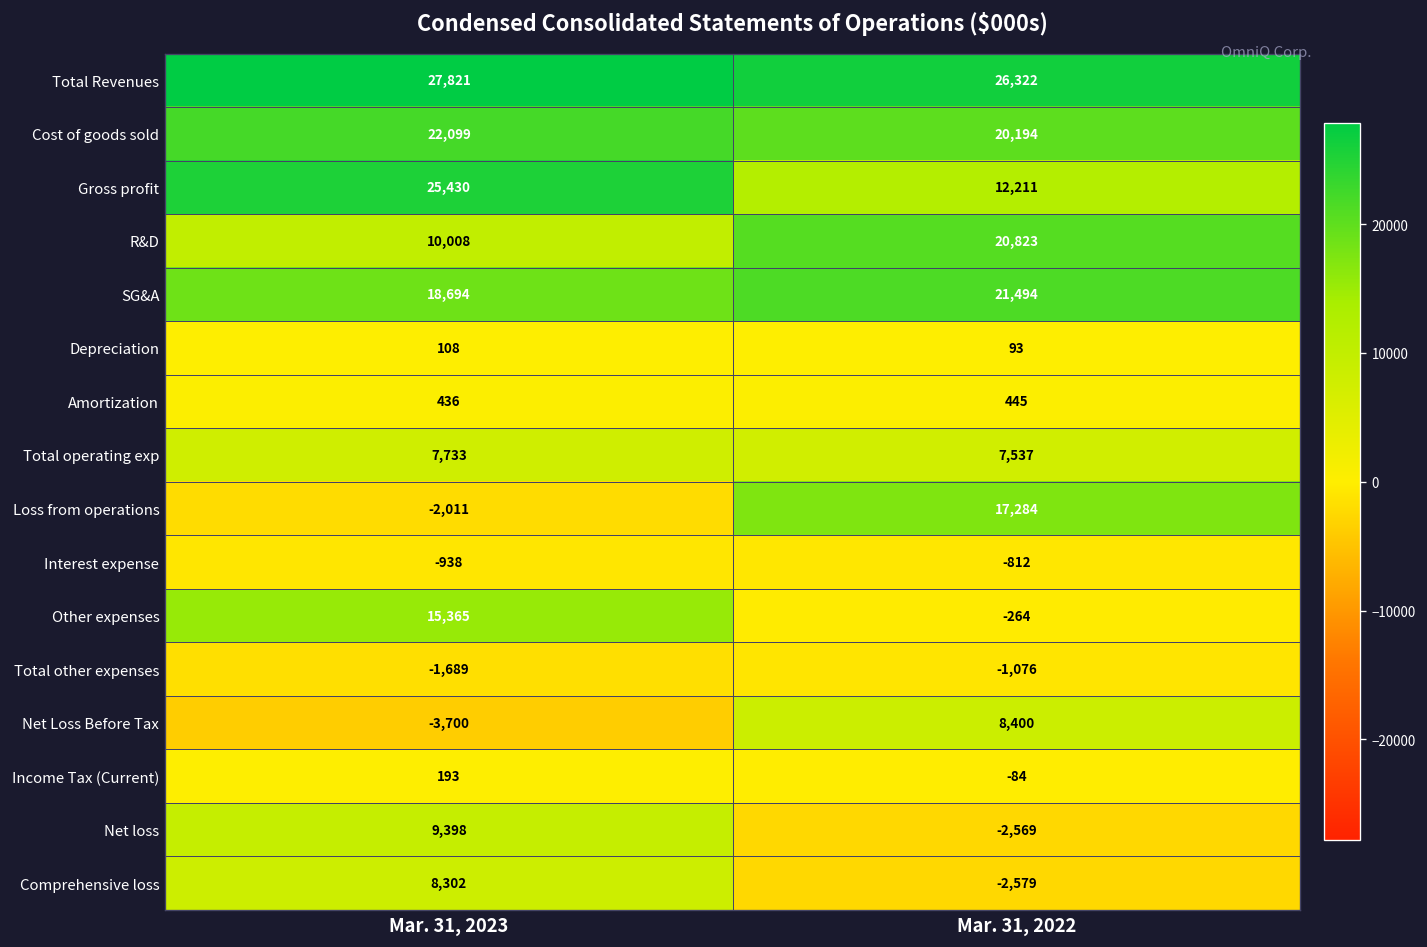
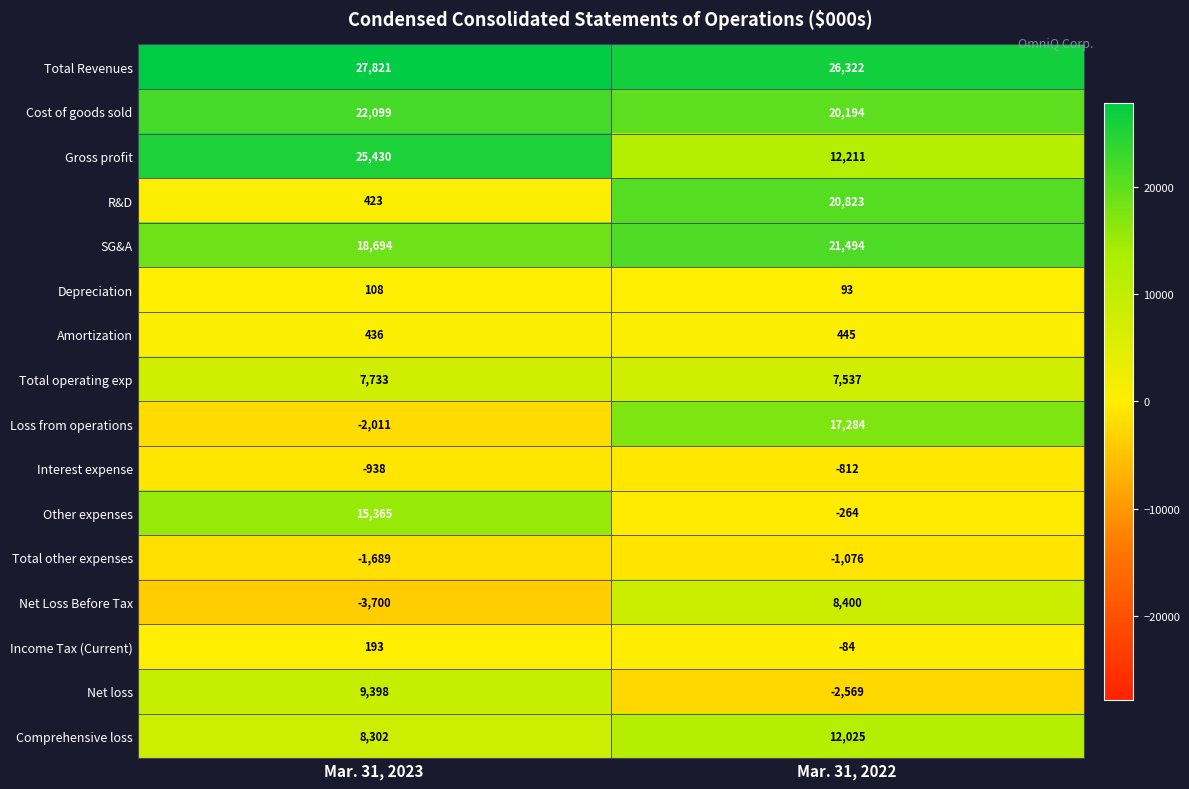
R&D, Mar. 31, 2023: 10,008 -> 423
Comprehensive loss, Mar. 31, 2022: -2,579 -> 12,025
